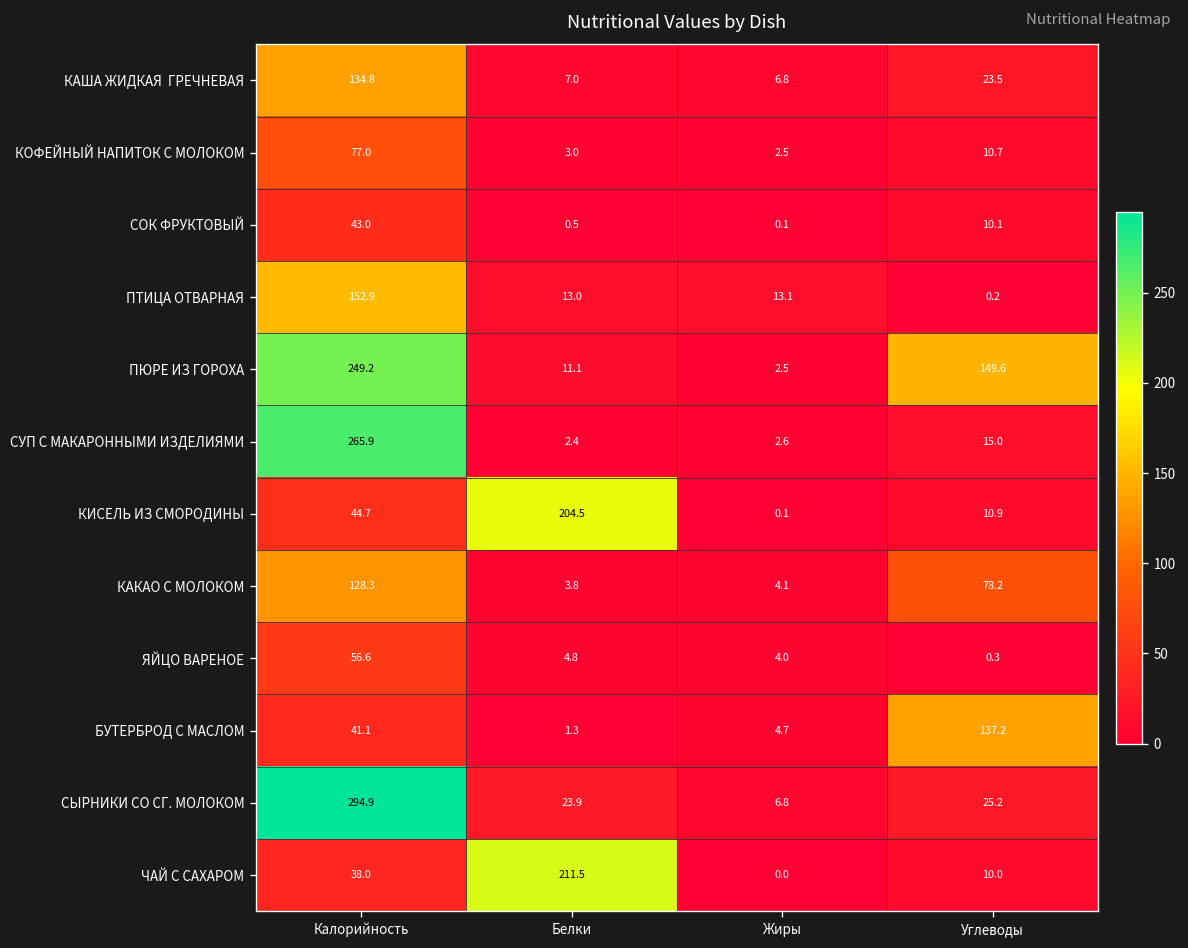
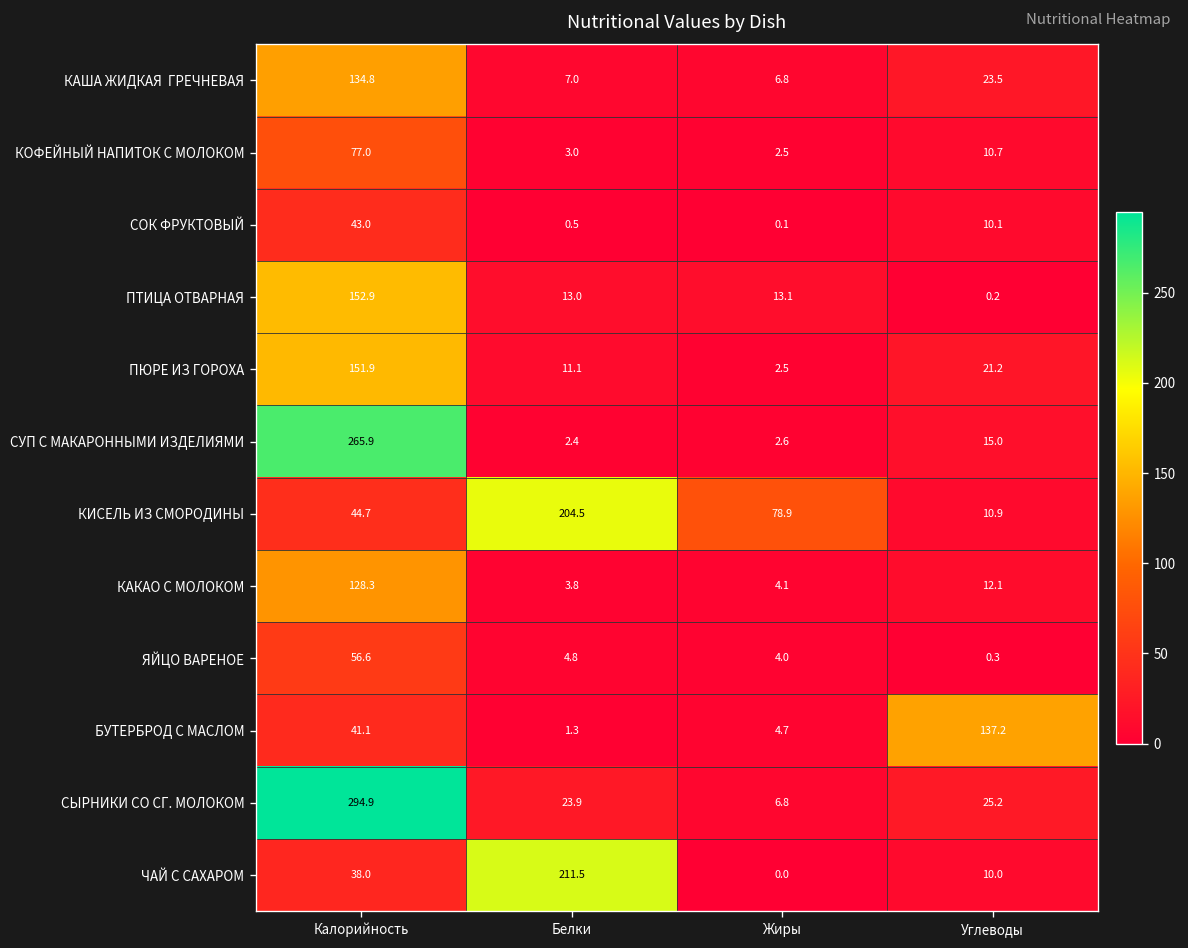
ПЮРЕ ИЗ ГОРОХА, Калорийность: 249.2 -> 151.9
ПЮРЕ ИЗ ГОРОХА, Углеводы: 149.6 -> 21.2
КИСЕЛЬ ИЗ СМОРОДИНЫ, Жиры: 0.1 -> 78.9
КАКАО С МОЛОКОМ, Углеводы: 78.2 -> 12.1
